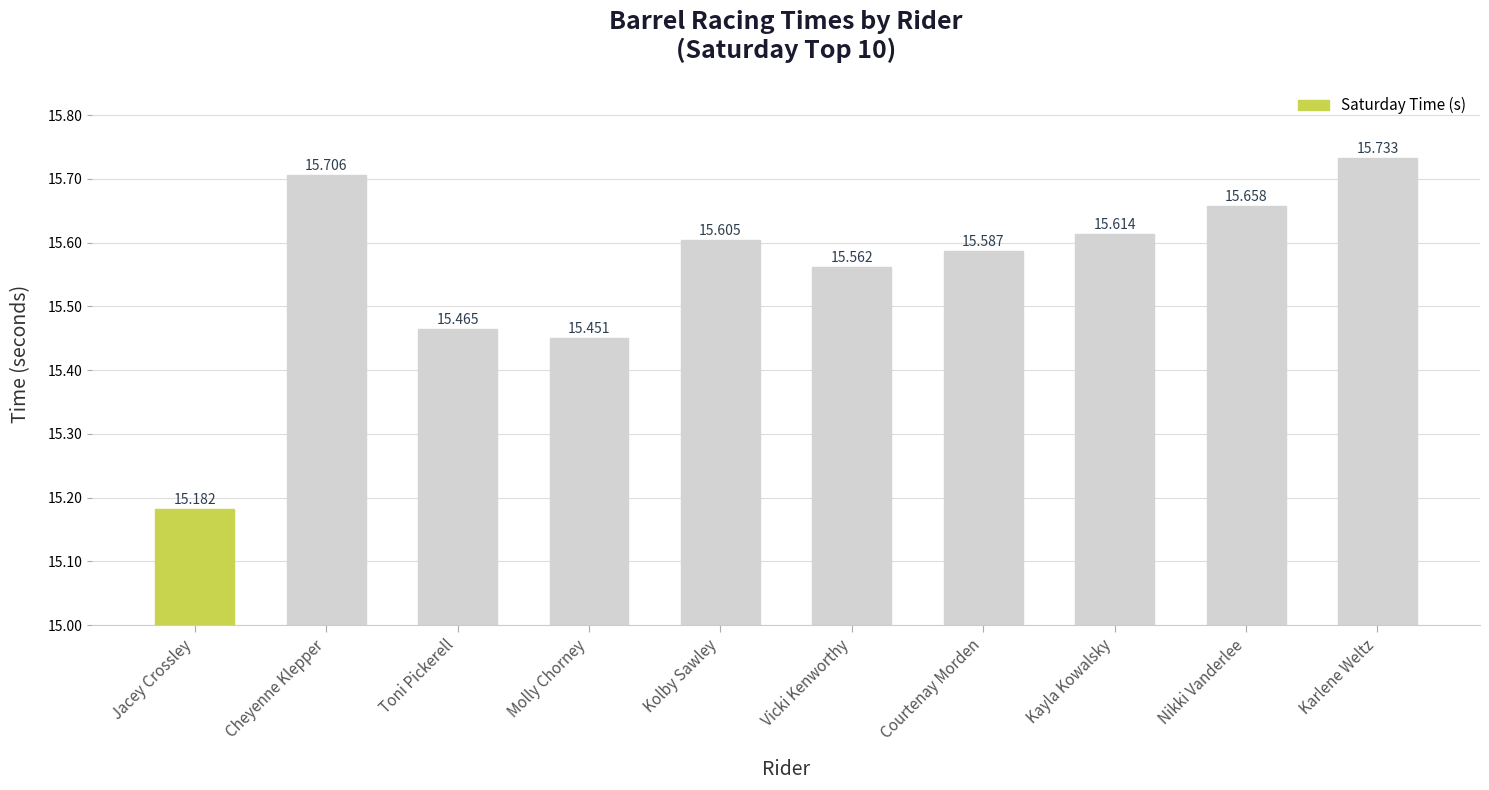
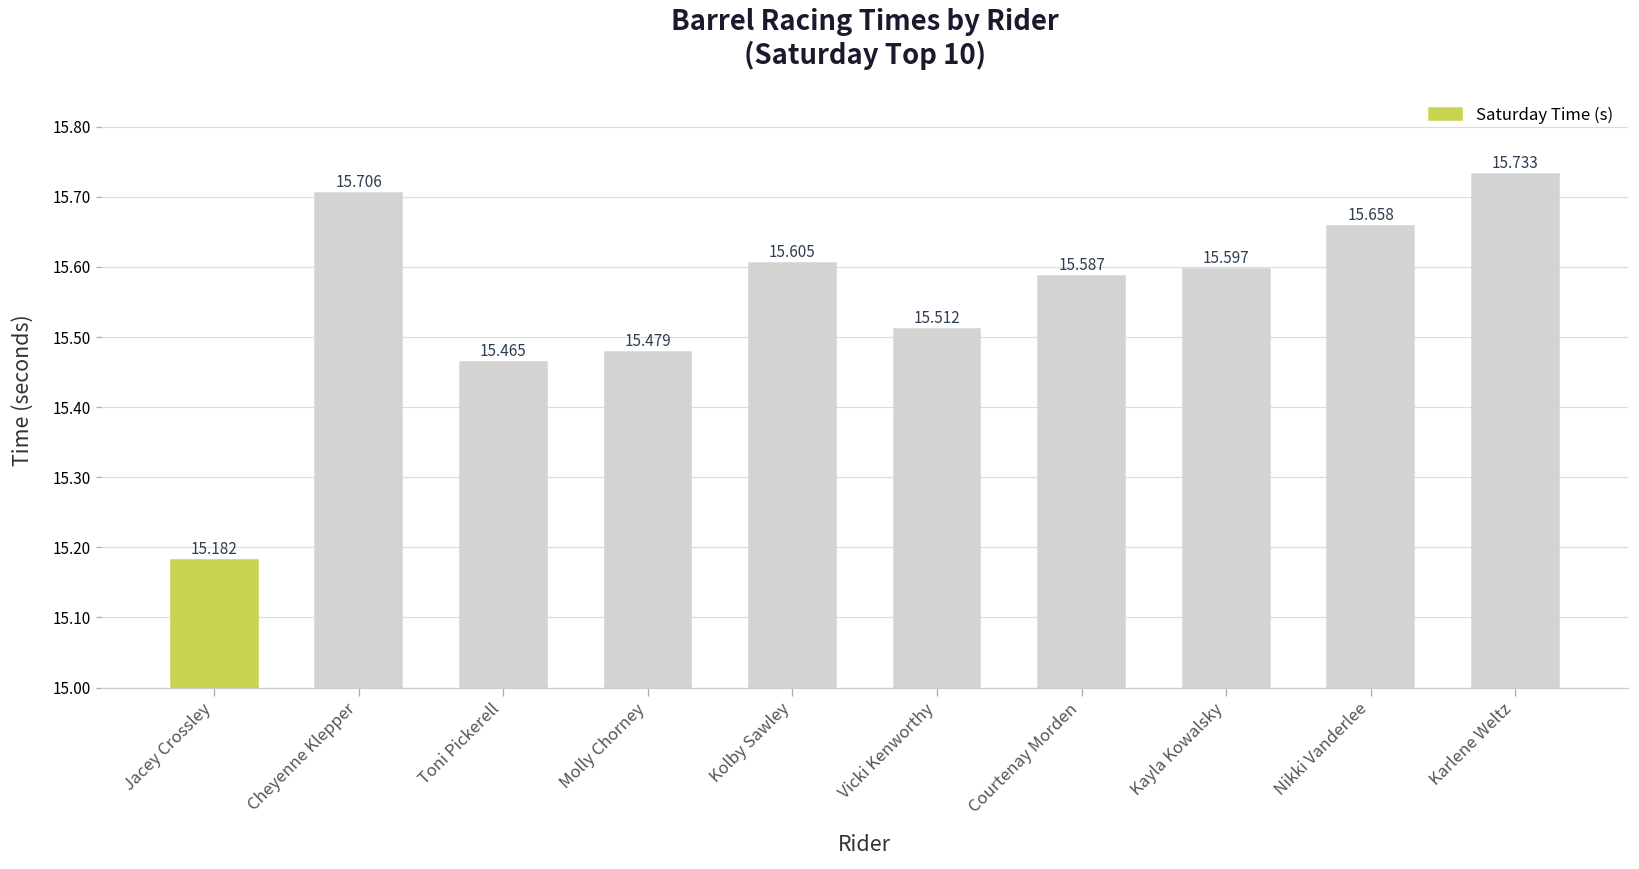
Molly Chorney: 15.451 -> 15.479
Vicki Kenworthy: 15.562 -> 15.512
Kayla Kowalsky: 15.614 -> 15.597
